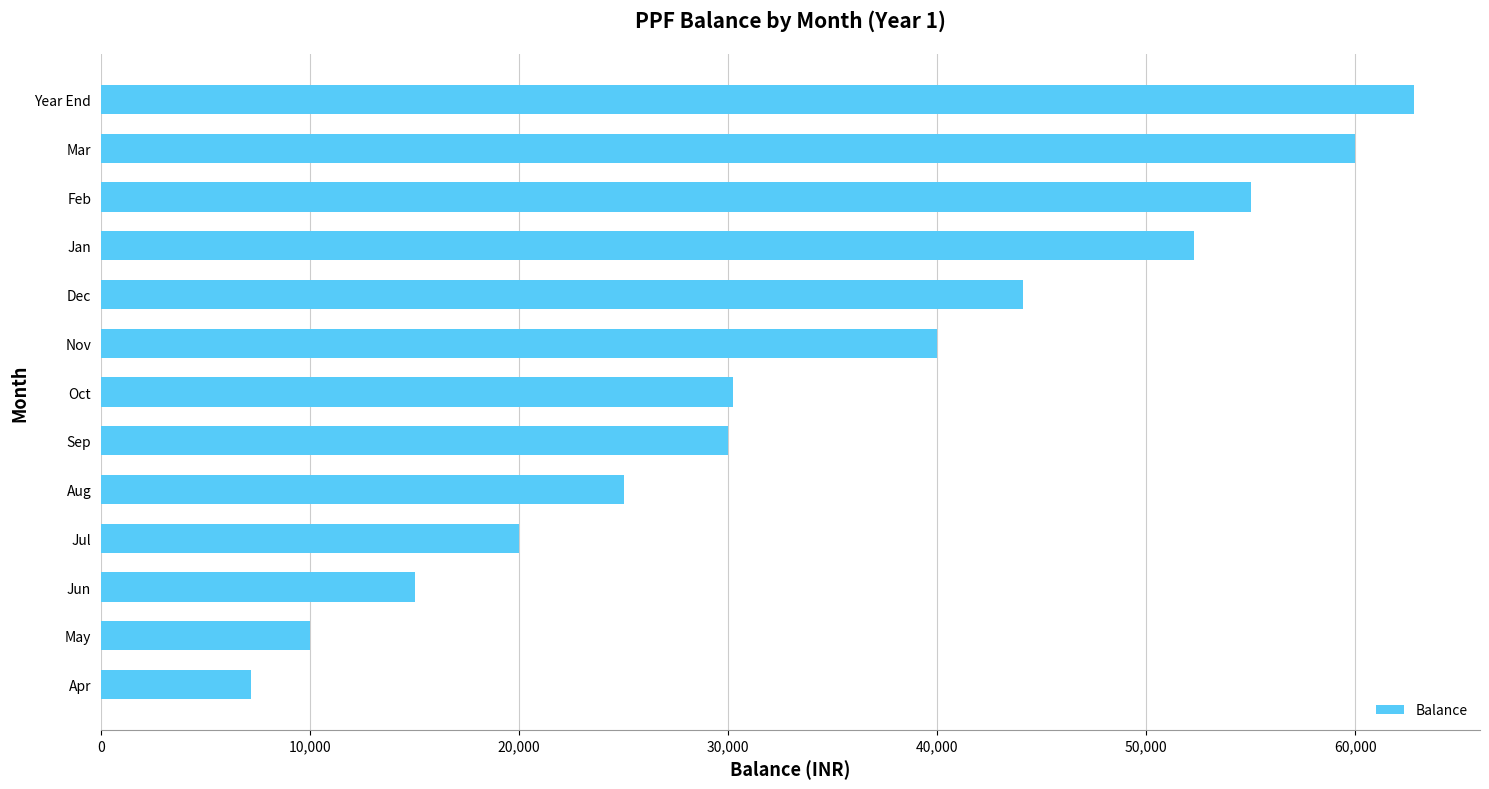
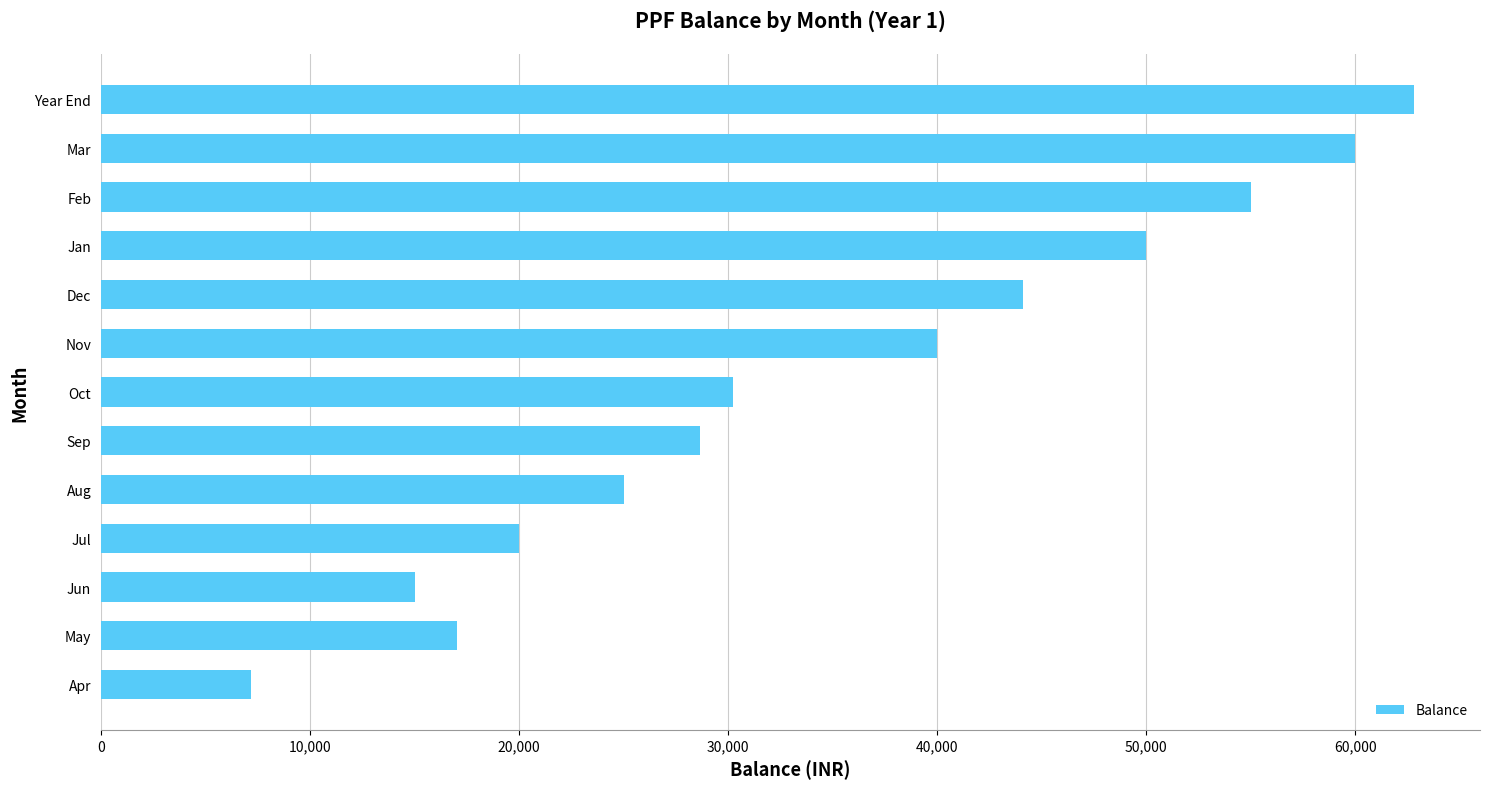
Jan: 52,300 -> 50,000
Sep: 30,000 -> 28,600
May: 10,000 -> 17,000
